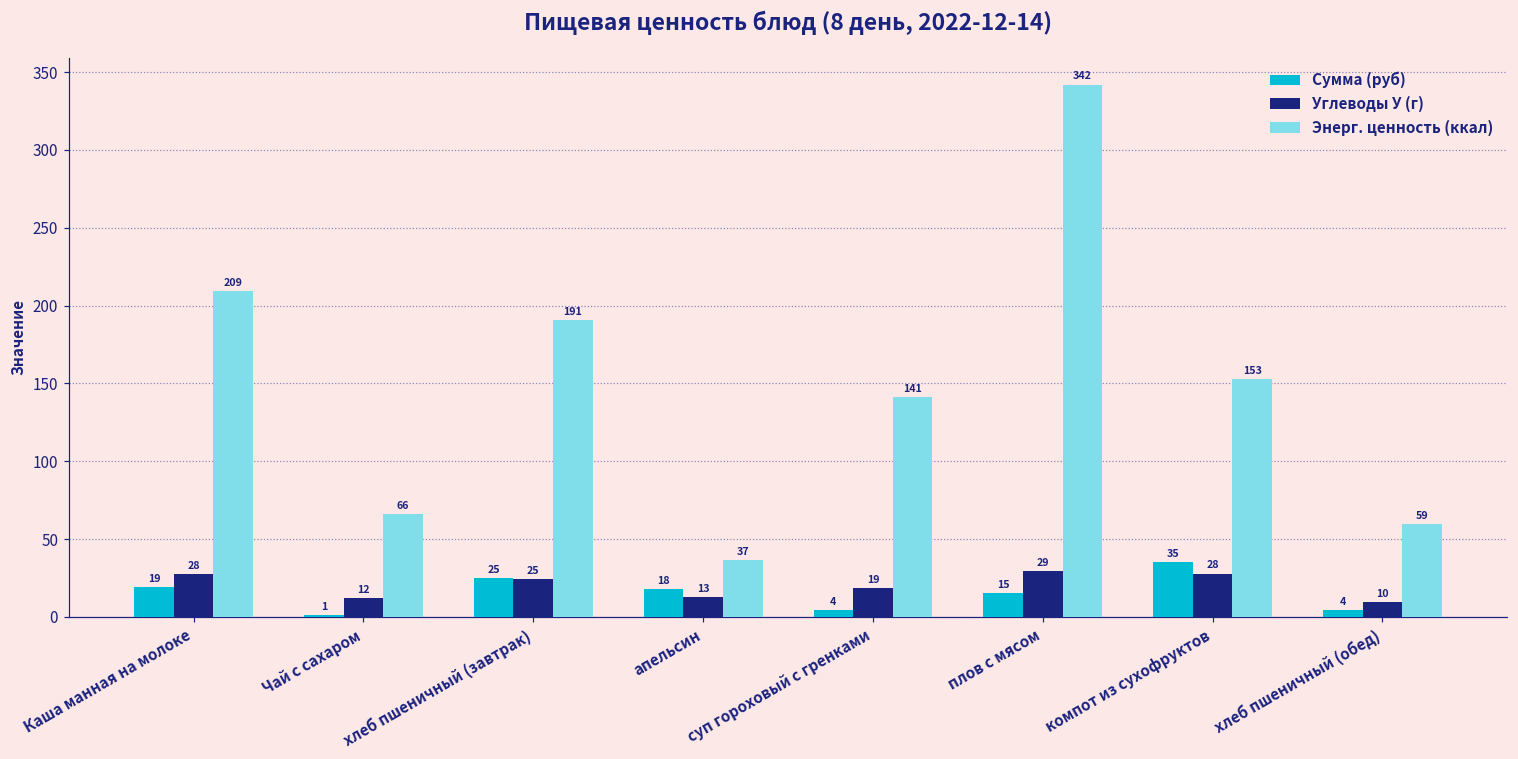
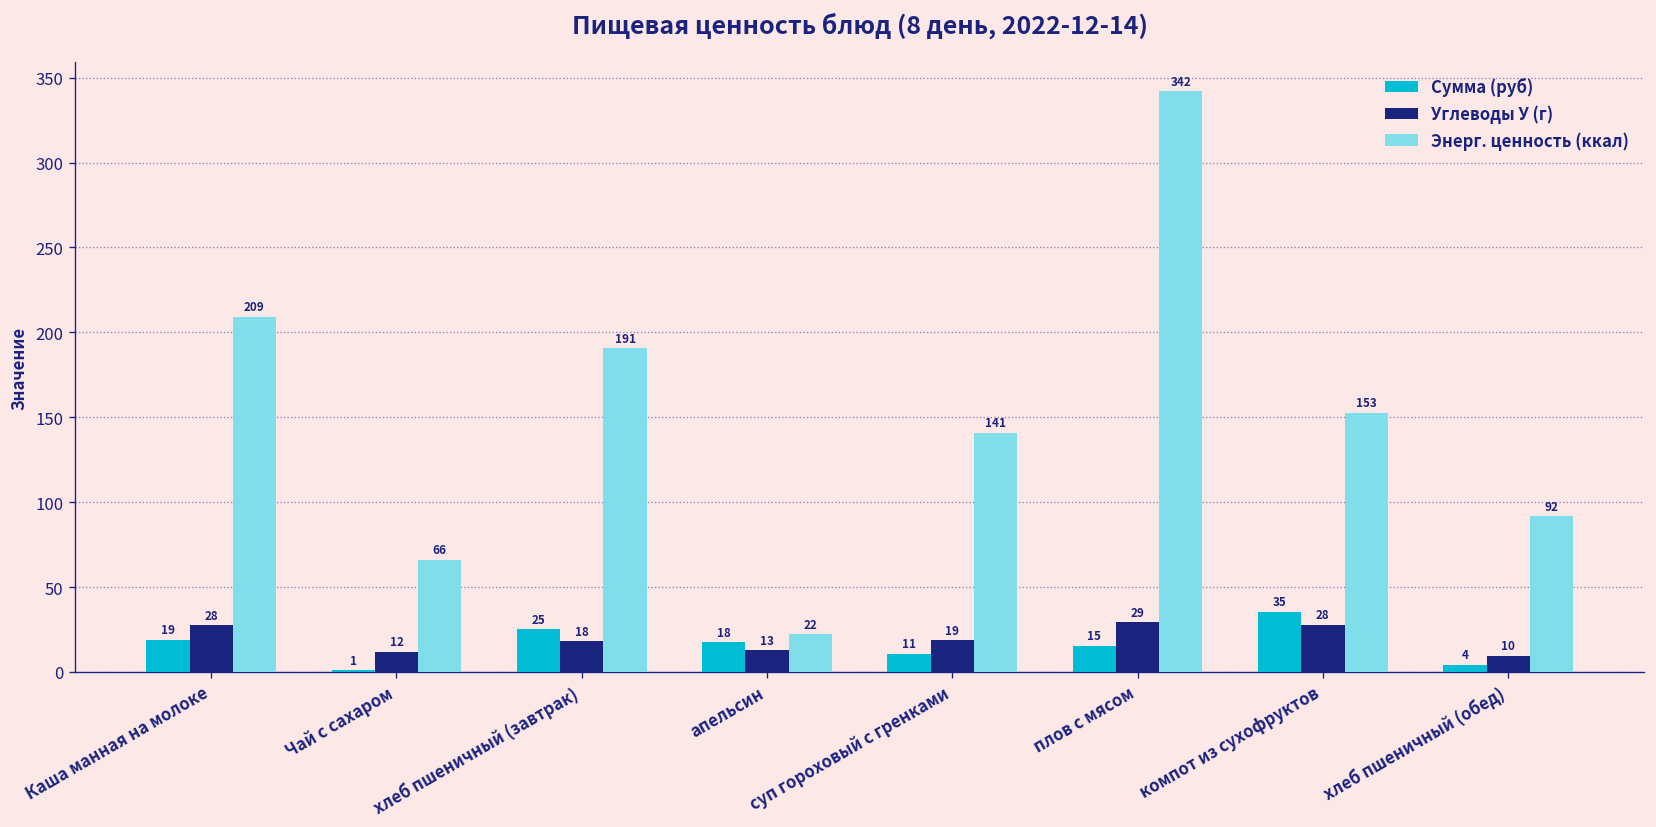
Углеводы У (г), хлеб пшеничный (завтрак): 25 -> 18
Энерг. ценность (ккал), апельсин: 37 -> 22
Сумма (руб), суп гороховый с гренками: 4 -> 11
Энерг. ценность (ккал), хлеб пшеничный (обед): 59 -> 92
